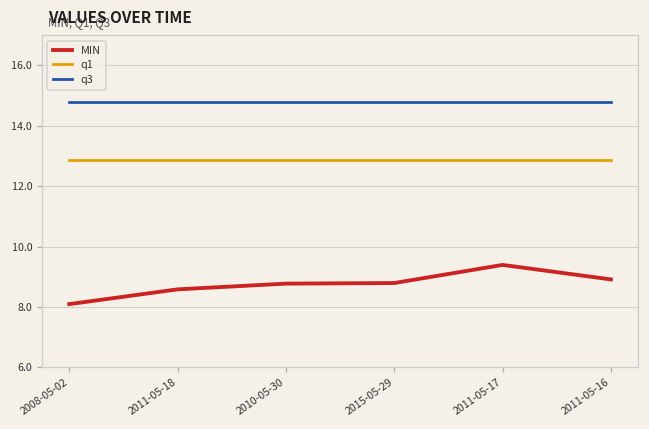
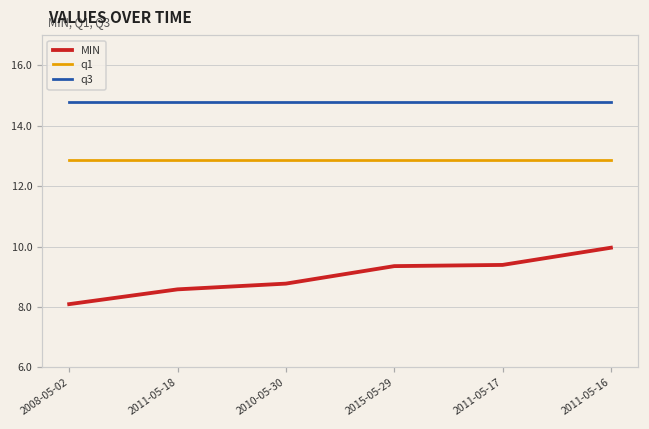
MIN, 2015-05-29: 8.8 -> 9.4
MIN, 2011-05-16: 8.9 -> 10.0
